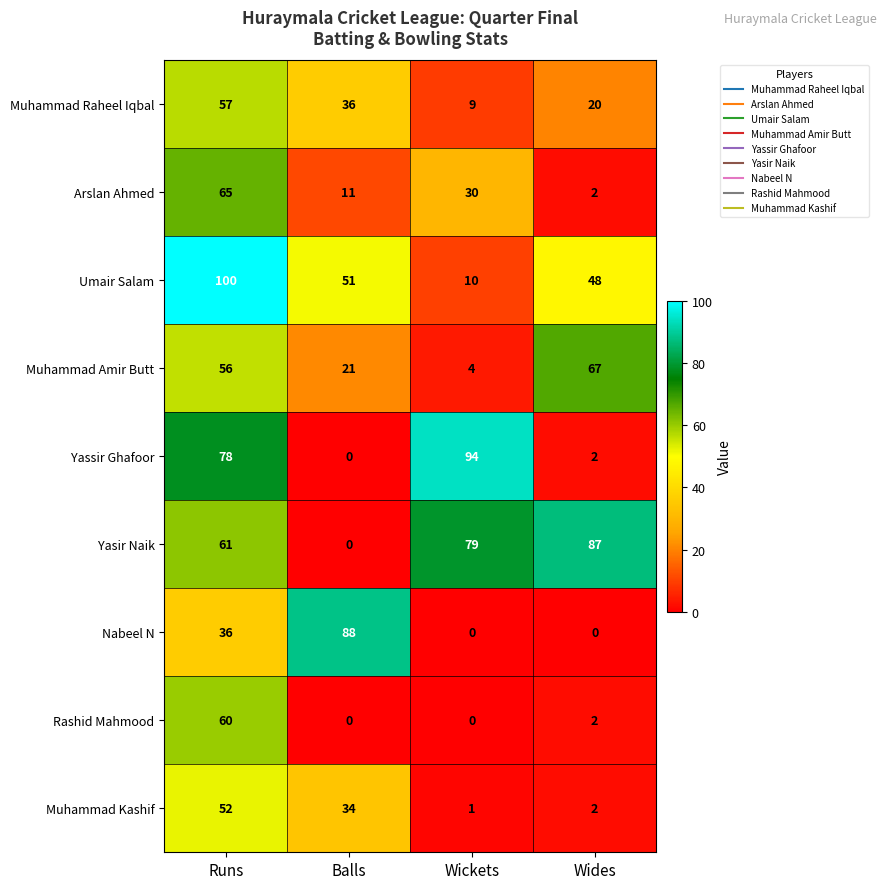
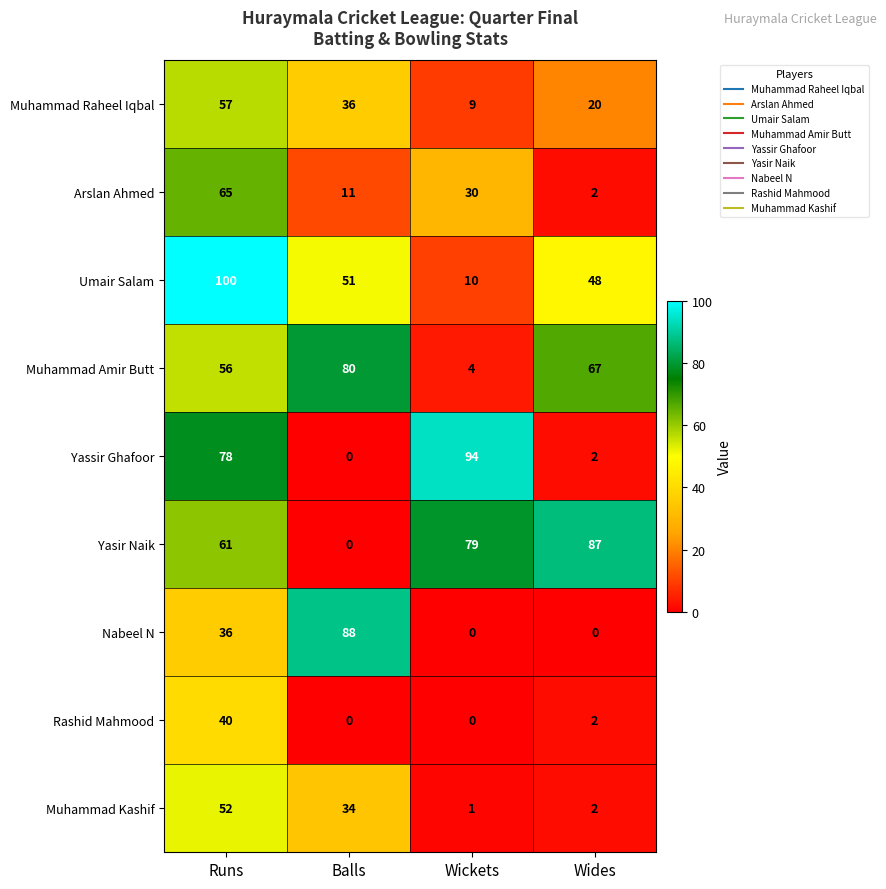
Muhammad Amir Butt, Balls: 21 -> 80
Rashid Mahmood, Runs: 60 -> 40
